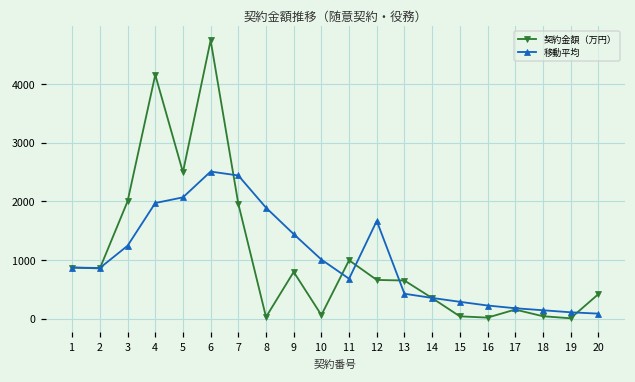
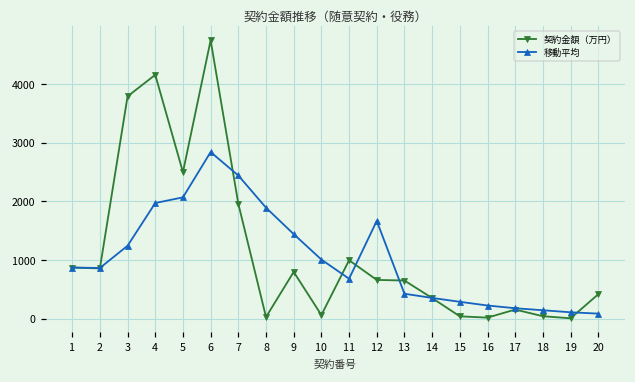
契約金額（万円）, 3: 2000 -> 3800
移動平均, 6: 2500 -> 2800
